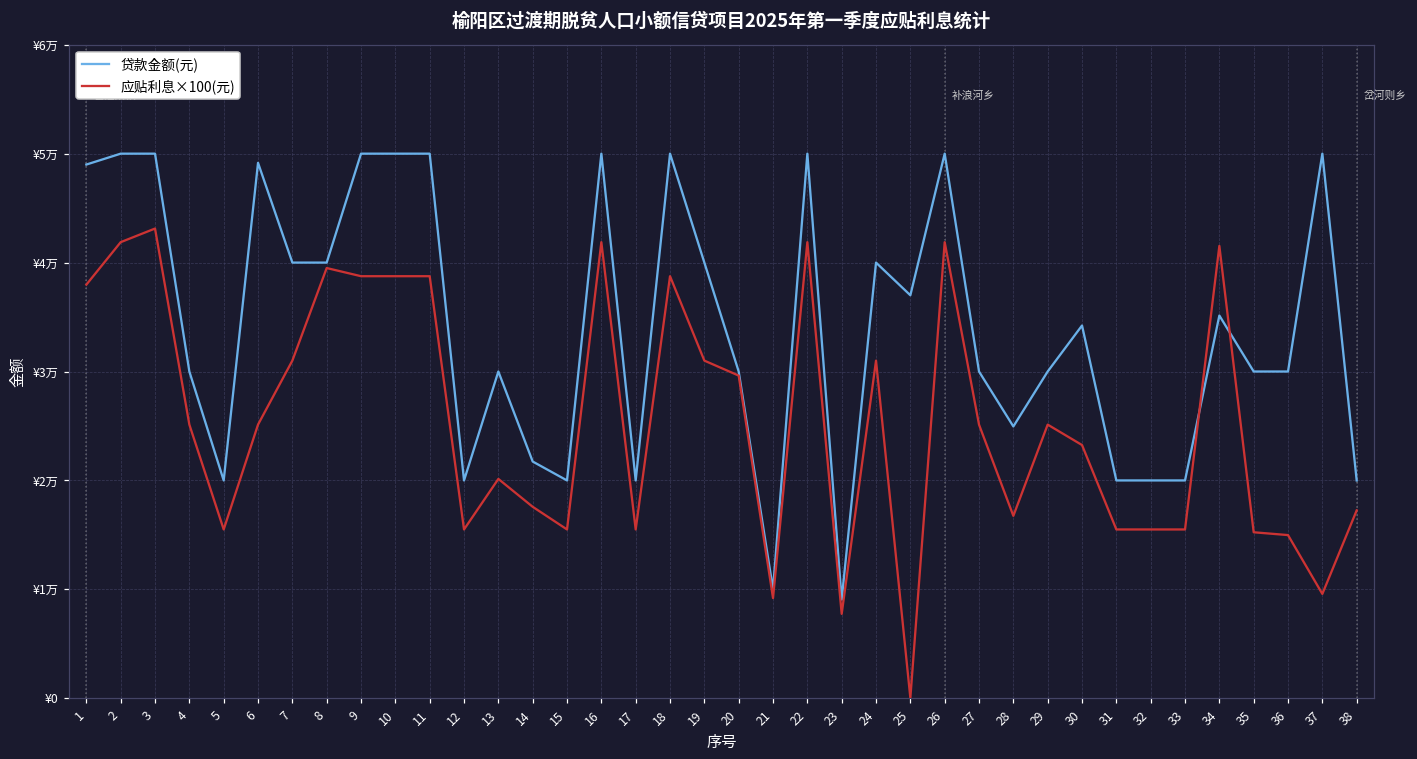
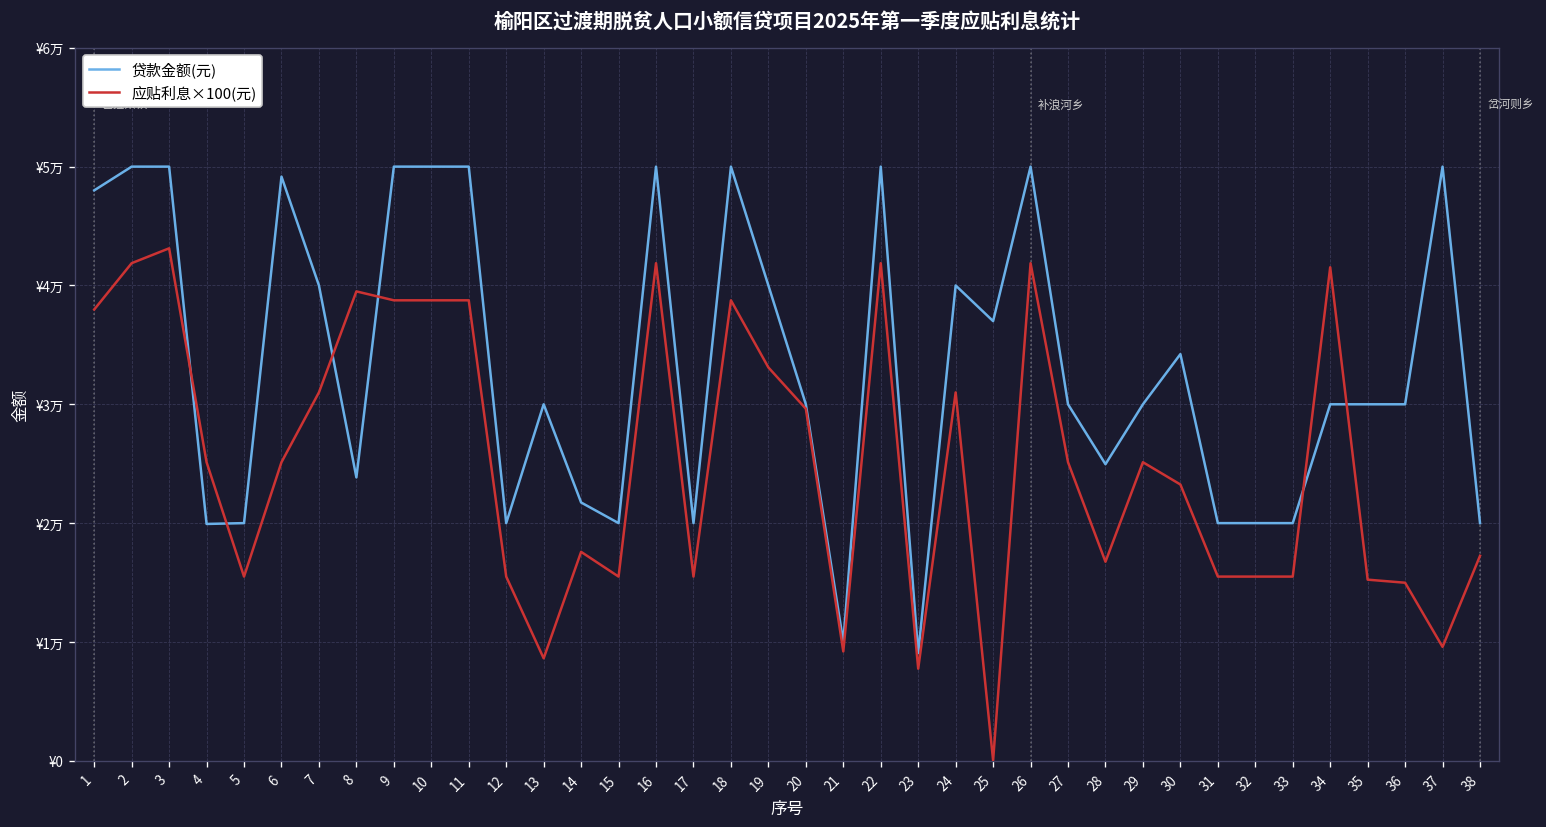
贷款金额(元), 1: ¥4.9万 -> ¥4.8万
贷款金额(元), 4: ¥3.0万 -> ¥2.0万
贷款金额(元), 8: ¥4.0万 -> ¥2.4万
应贴利息×100(元), 13: ¥2.0万 -> ¥0.9万
应贴利息×100(元), 19: ¥3.1万 -> ¥3.3万
贷款金额(元), 34: ¥3.5万 -> ¥3.0万
